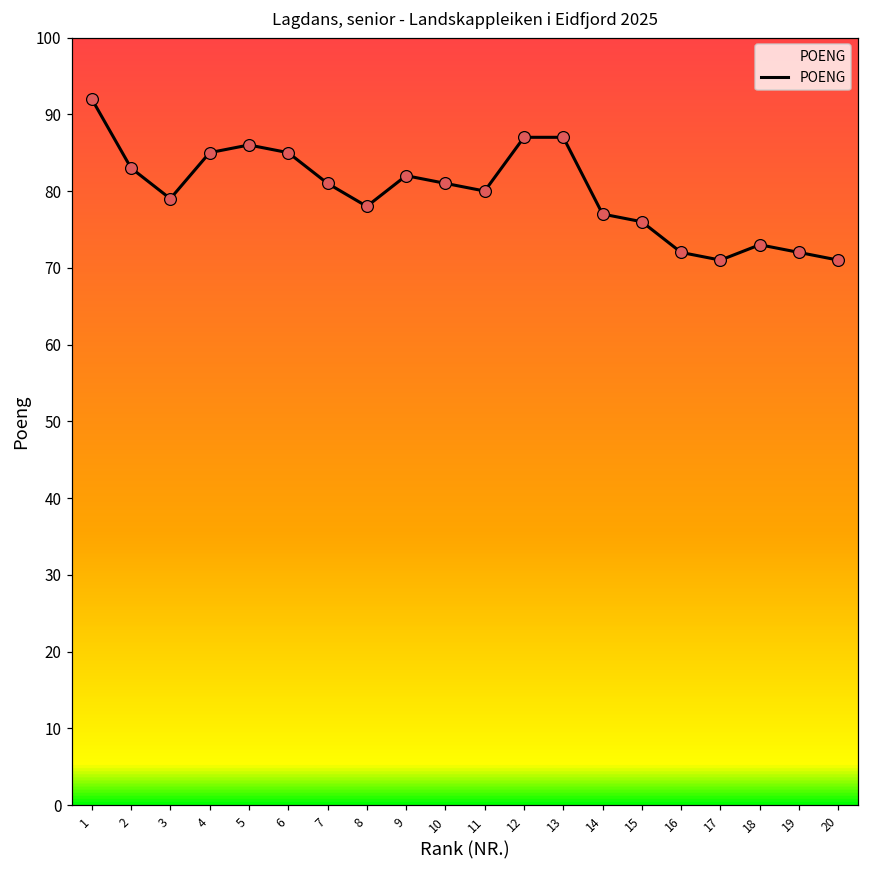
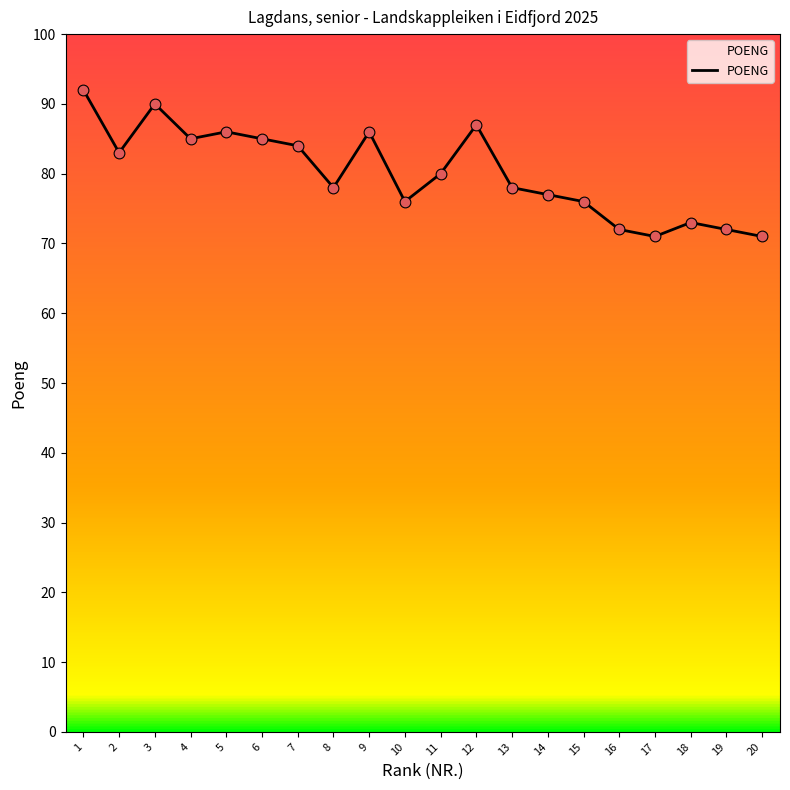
3: 79 -> 90
7: 81 -> 84
9: 82 -> 86
10: 81 -> 76
13: 87 -> 78
